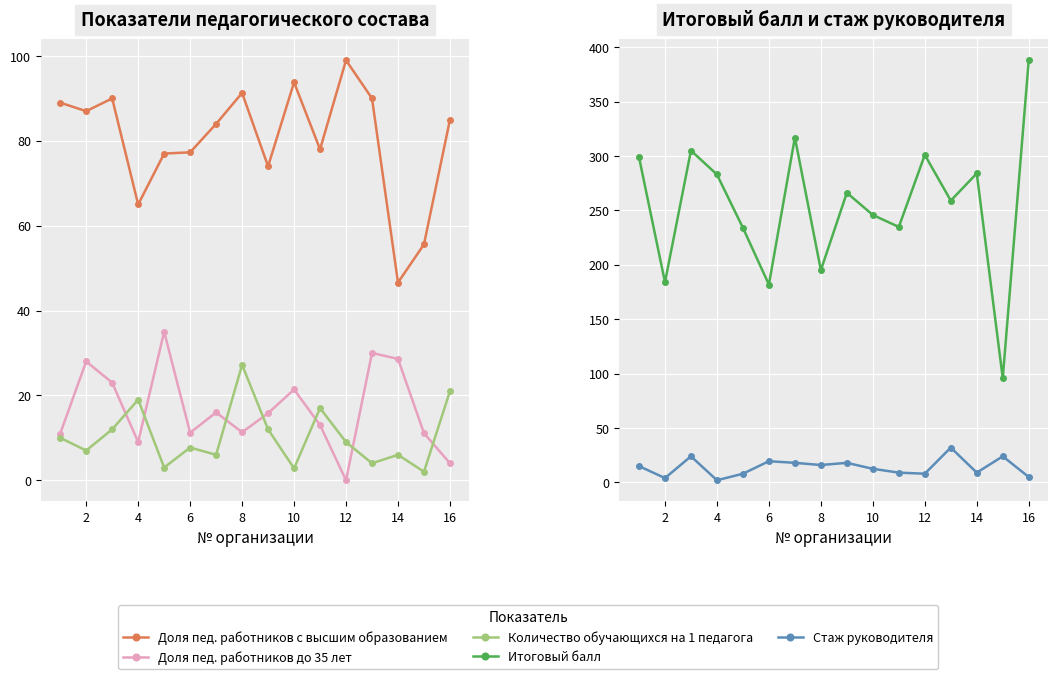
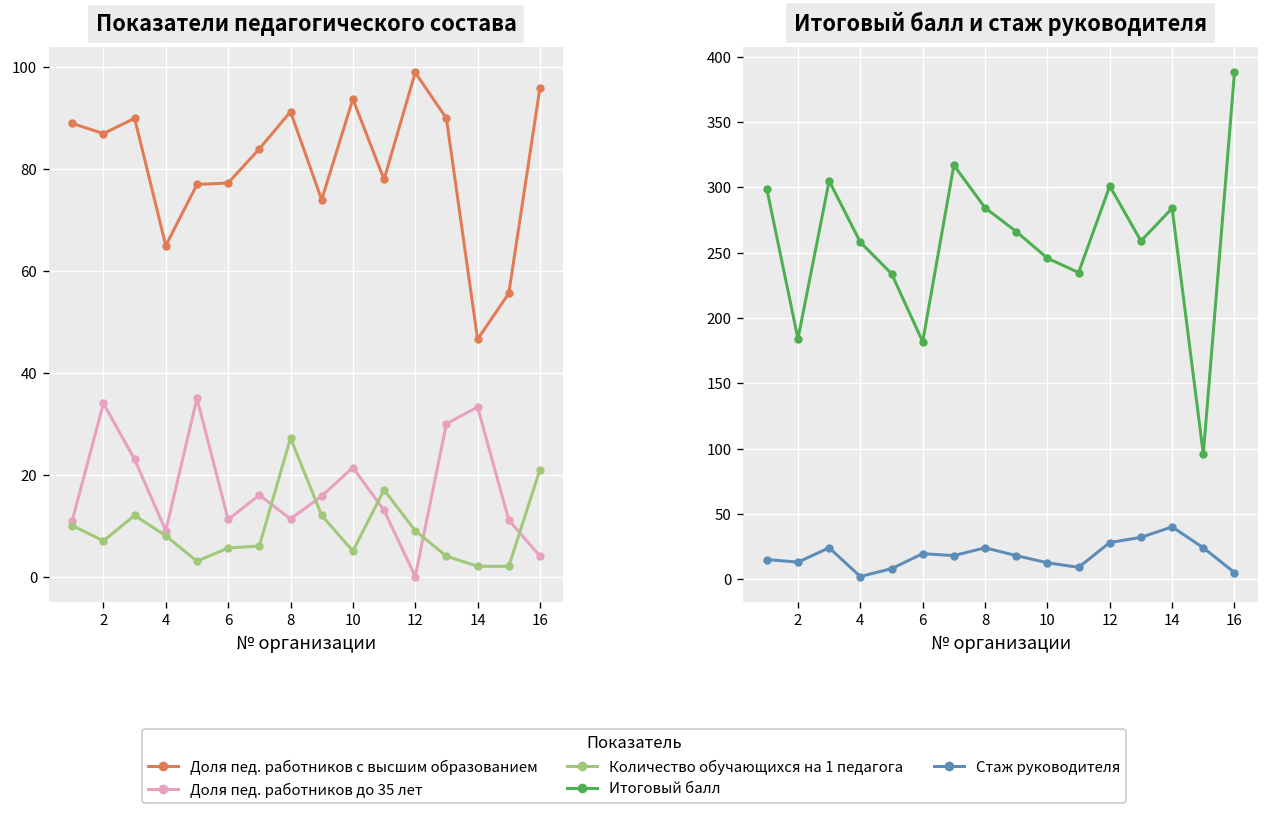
Показатели педагогического состава, Доля пед. работников до 35 лет, 2: 28 -> 34
Показатели педагогического состава, Количество обучающихся на 1 педагога, 4: 19 -> 8
Показатели педагогического состава, Количество обучающихся на 1 педагога, 6: 8 -> 6
Показатели педагогического состава, Количество обучающихся на 1 педагога, 10: 3 -> 5
Показатели педагогического состава, Доля пед. работников до 35 лет, 14: 29 -> 33
Показатели педагогического состава, Количество обучающихся на 1 педагога, 14: 6 -> 2
Показатели педагогического состава, Доля пед. работников с высшим образованием, 16: 85 -> 96
Итоговый балл и стаж руководителя, Стаж руководителя, 2: 4 -> 13
Итоговый балл и стаж руководителя, Итоговый балл, 4: 283 -> 258
Итоговый балл и стаж руководителя, Итоговый балл, 8: 195 -> 284
Итоговый балл и стаж руководителя, Стаж руководителя, 8: 16 -> 24
Итоговый балл и стаж руководителя, Стаж руководителя, 12: 8 -> 28
Итоговый балл и стаж руководителя, Стаж руководителя, 14: 9 -> 40
